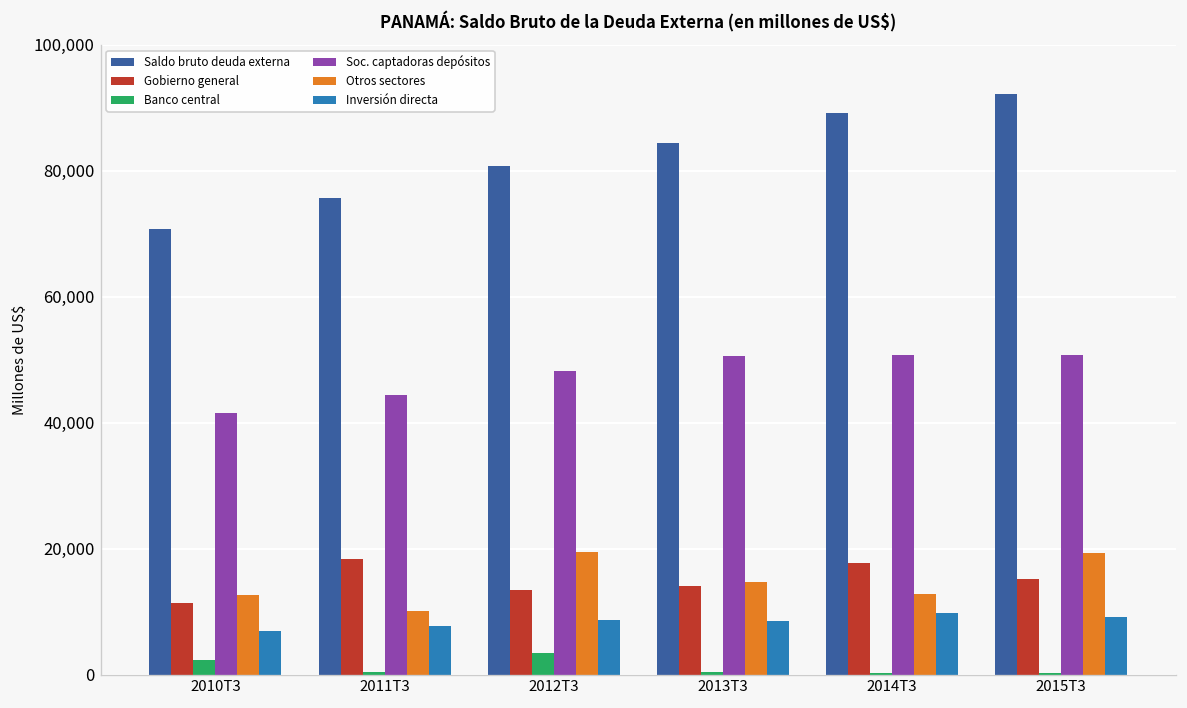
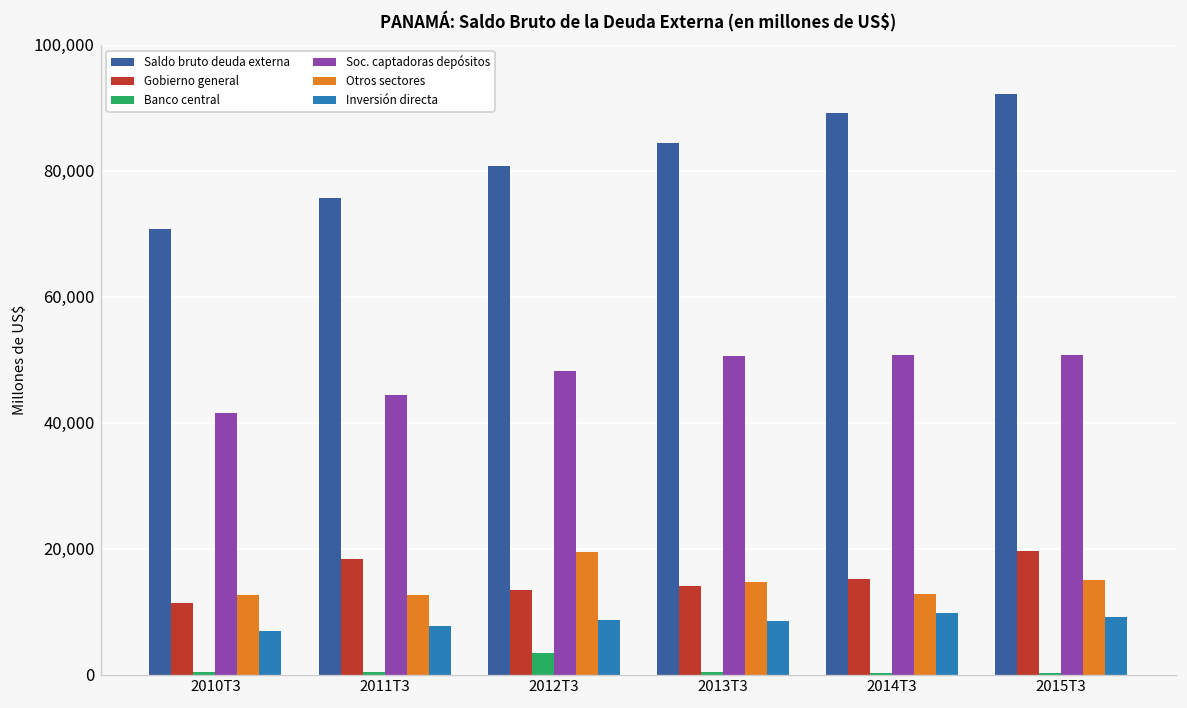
Banco central, 2010T3: 2,000 -> 0
Otros sectores, 2011T3: 10,000 -> 13,000
Gobierno general, 2014T3: 18,000 -> 15,000
Gobierno general, 2015T3: 15,000 -> 20,000
Otros sectores, 2015T3: 19,000 -> 15,000
